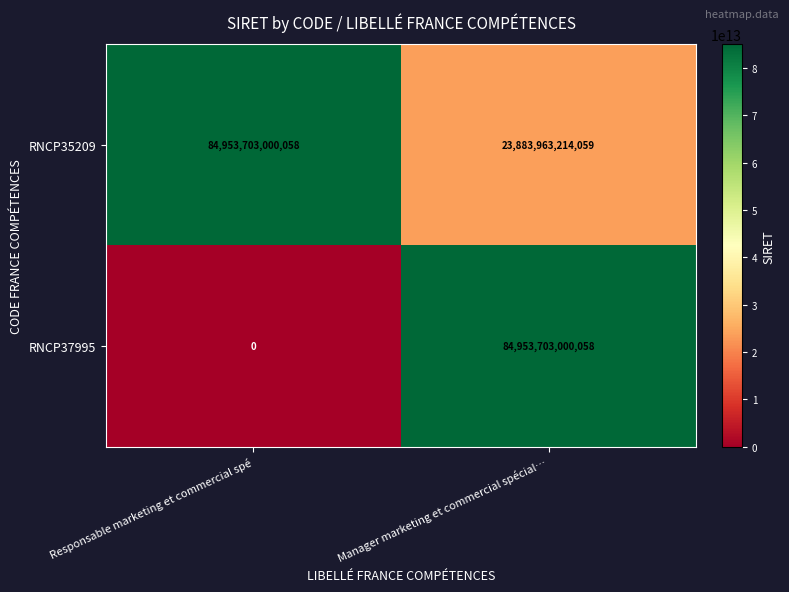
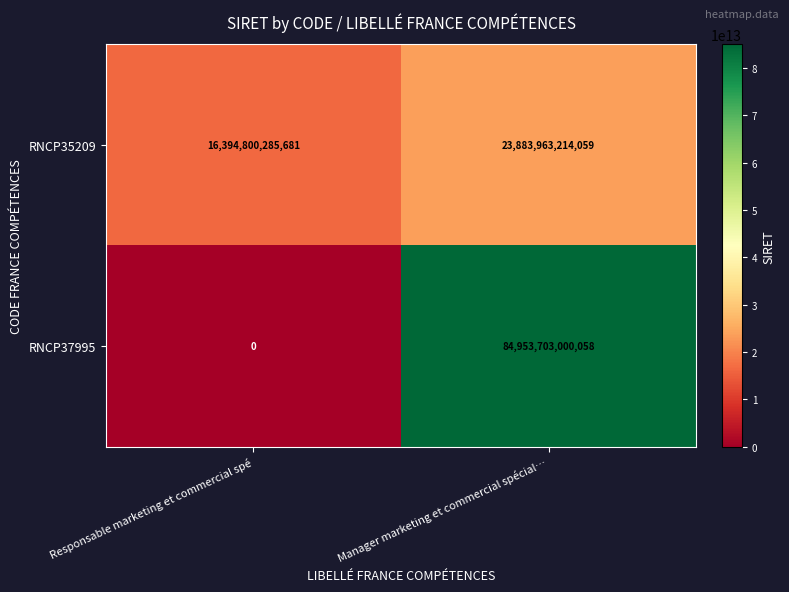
RNCP35209, Responsable marketing et commercial spé: 84,953,703,000,058 -> 16,394,800,285,681
